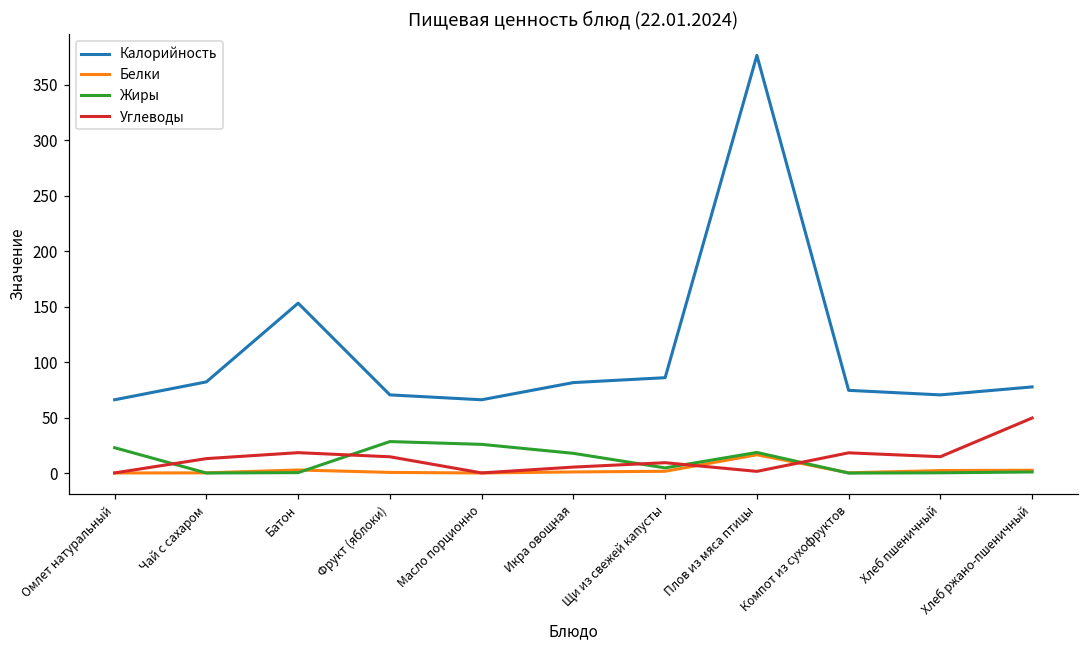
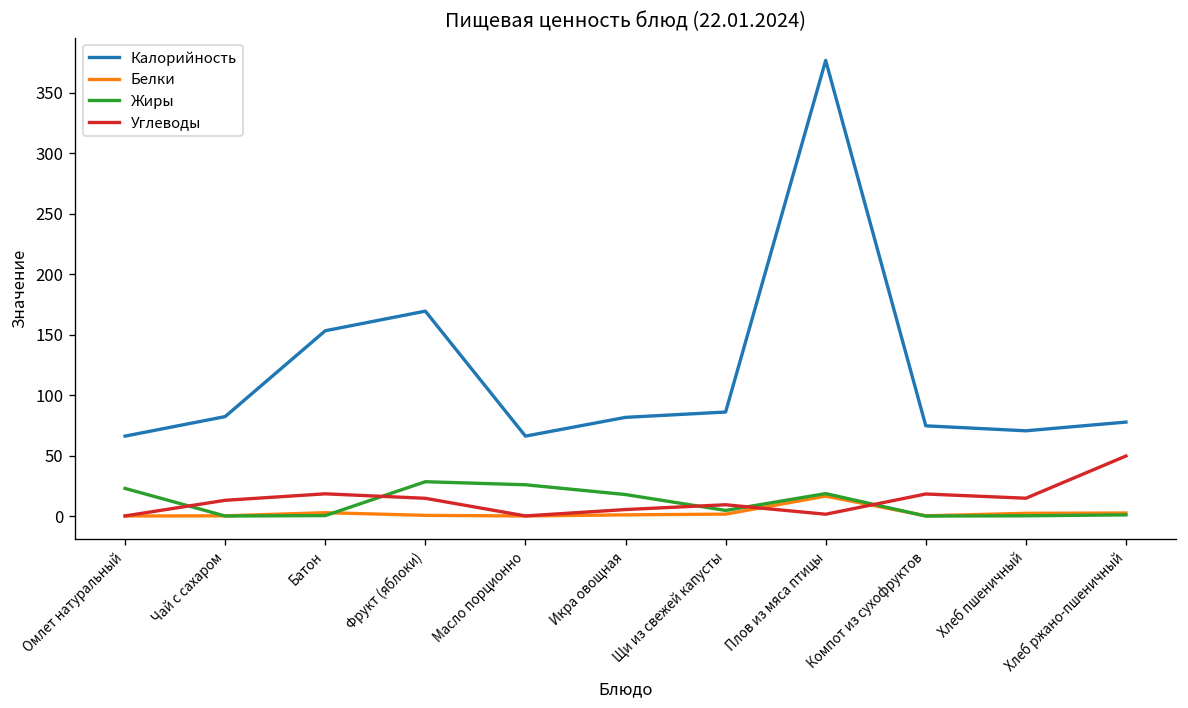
Калорийность, Фрукт (яблоки): 71 -> 169
